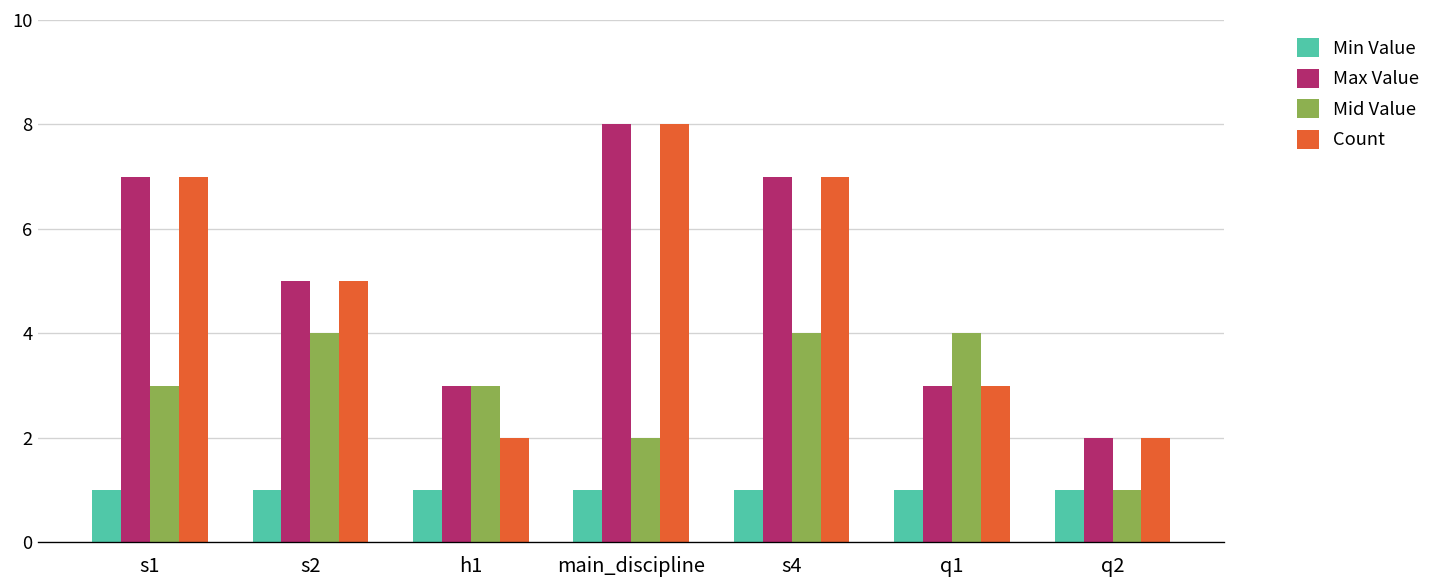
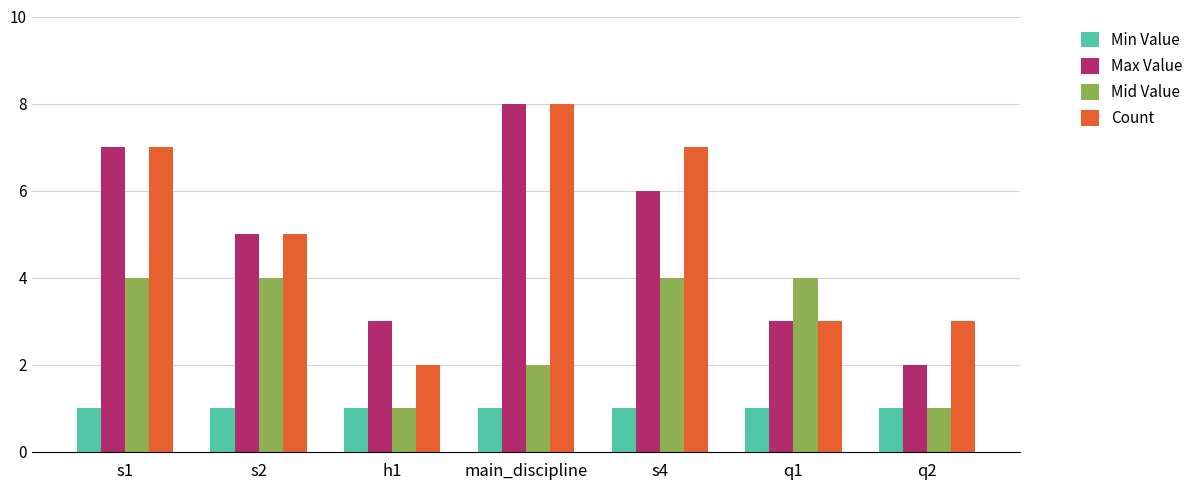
Mid Value, s1: 3 -> 4
Mid Value, h1: 3 -> 1
Max Value, s4: 7 -> 6
Count, q2: 2 -> 3
